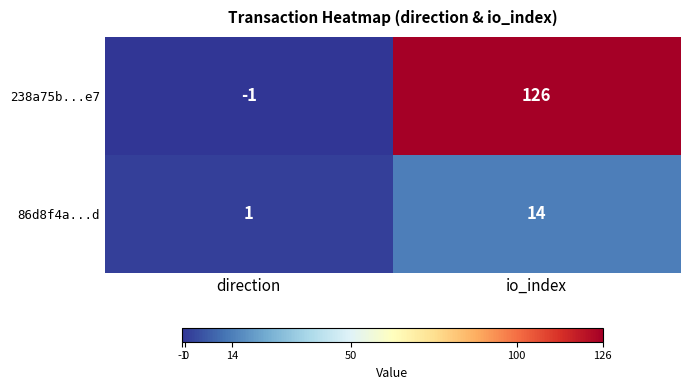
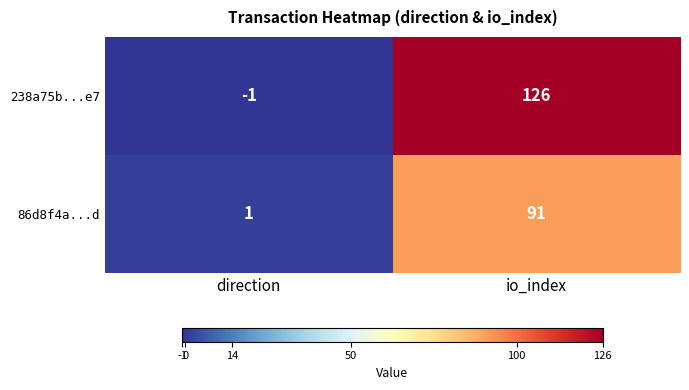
86d8f4a...d, io_index: 14 -> 91
